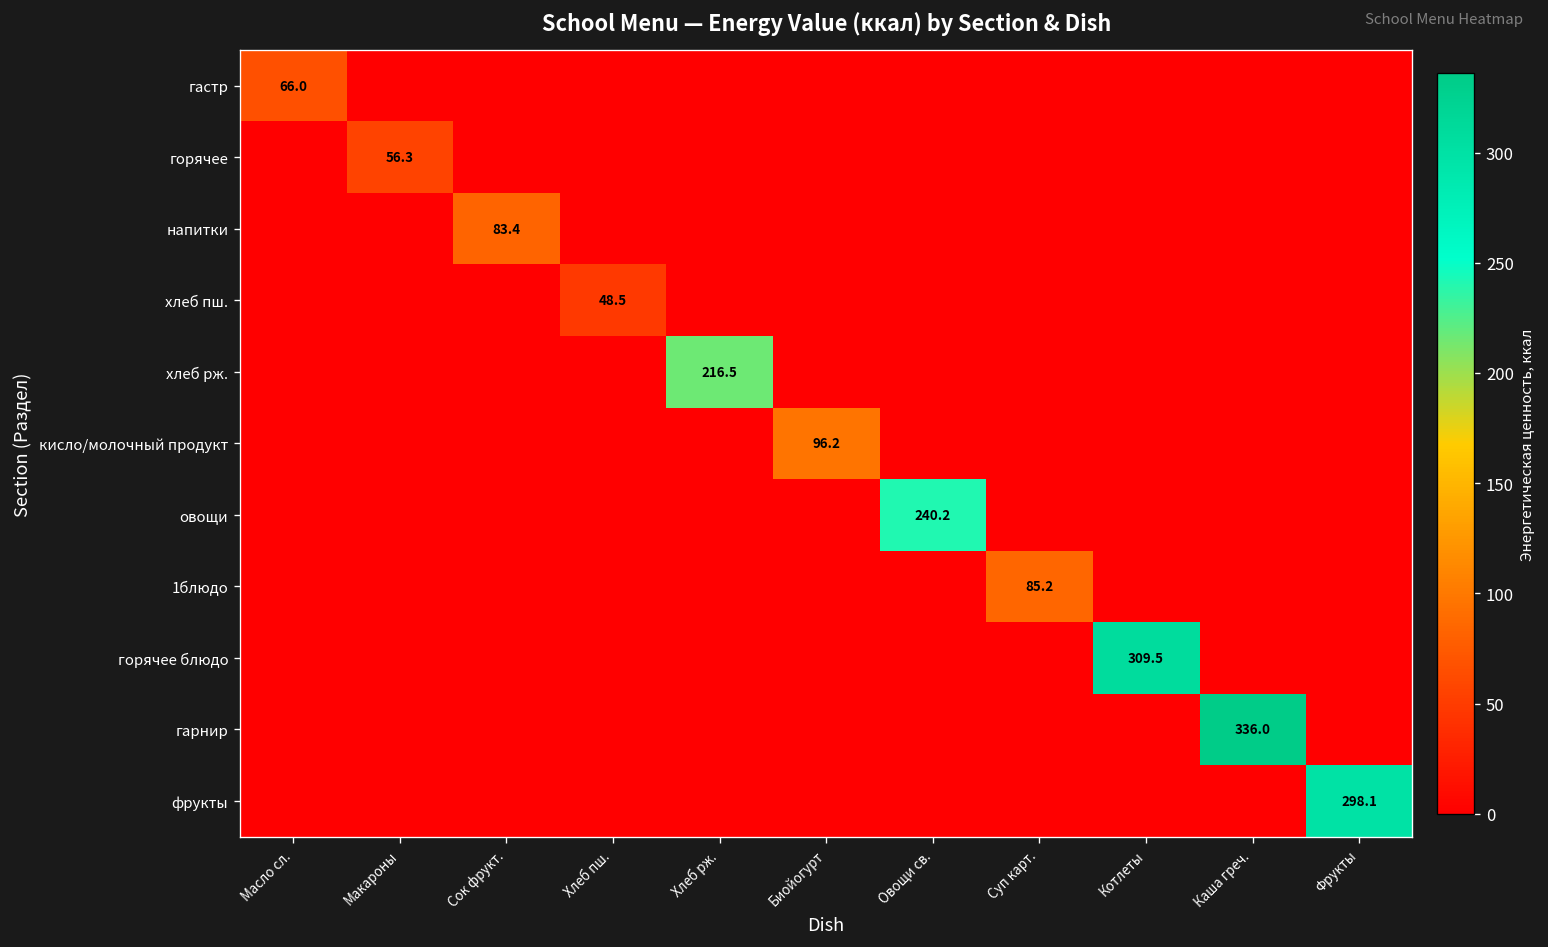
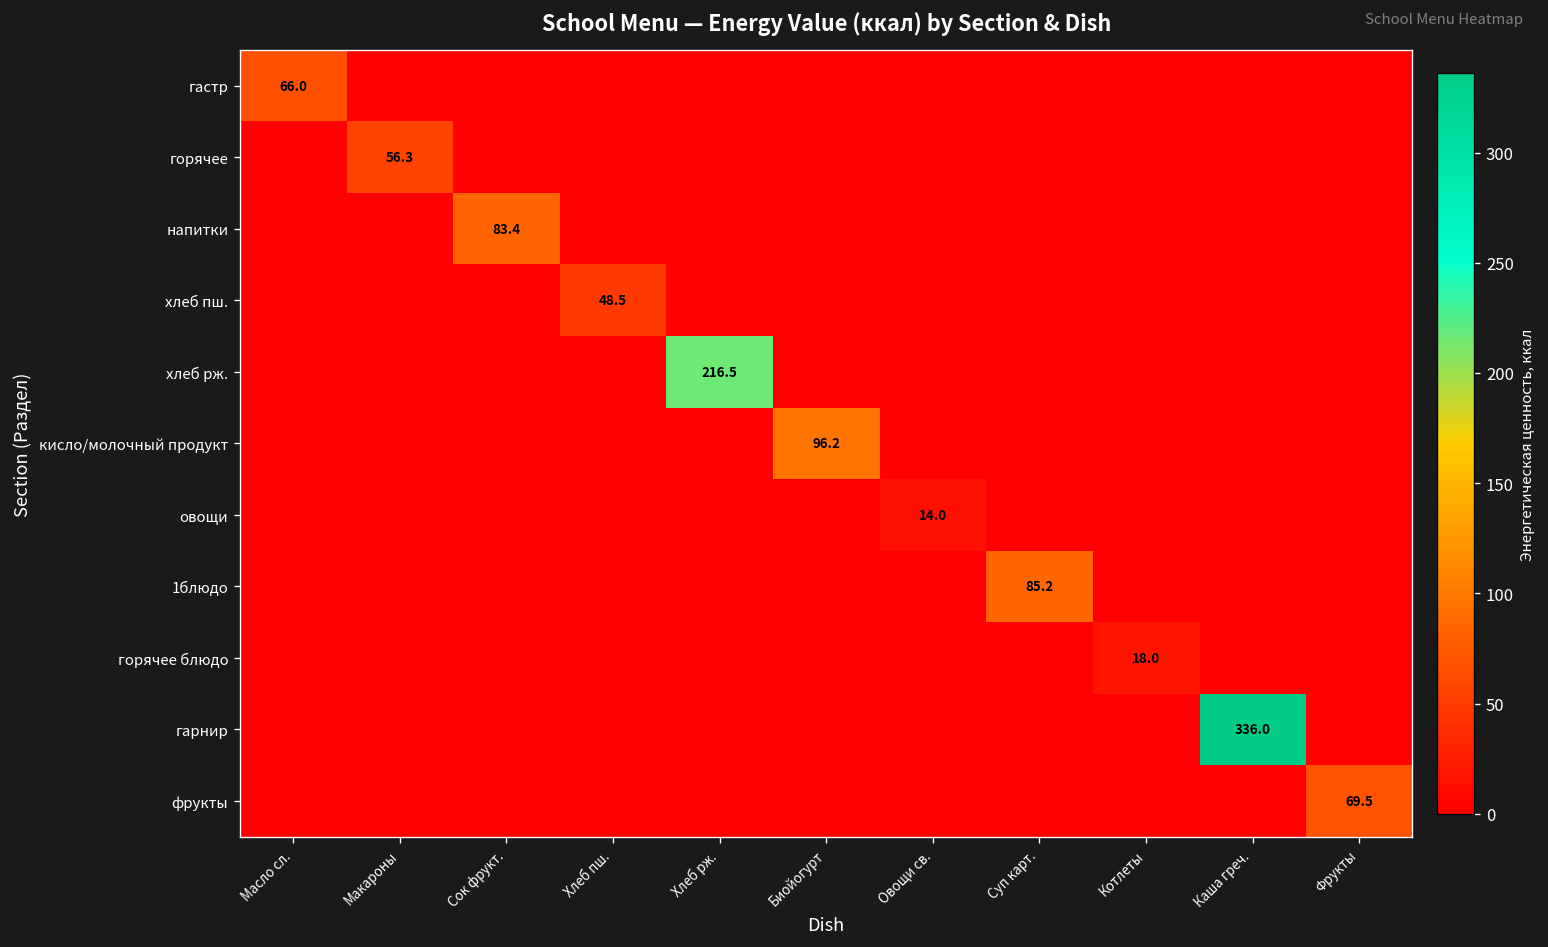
овощи, Овощи св.: 240.2 -> 14.0
горячее блюдо, Котлеты: 309.5 -> 18.0
фрукты, Фрукты: 298.1 -> 69.5
